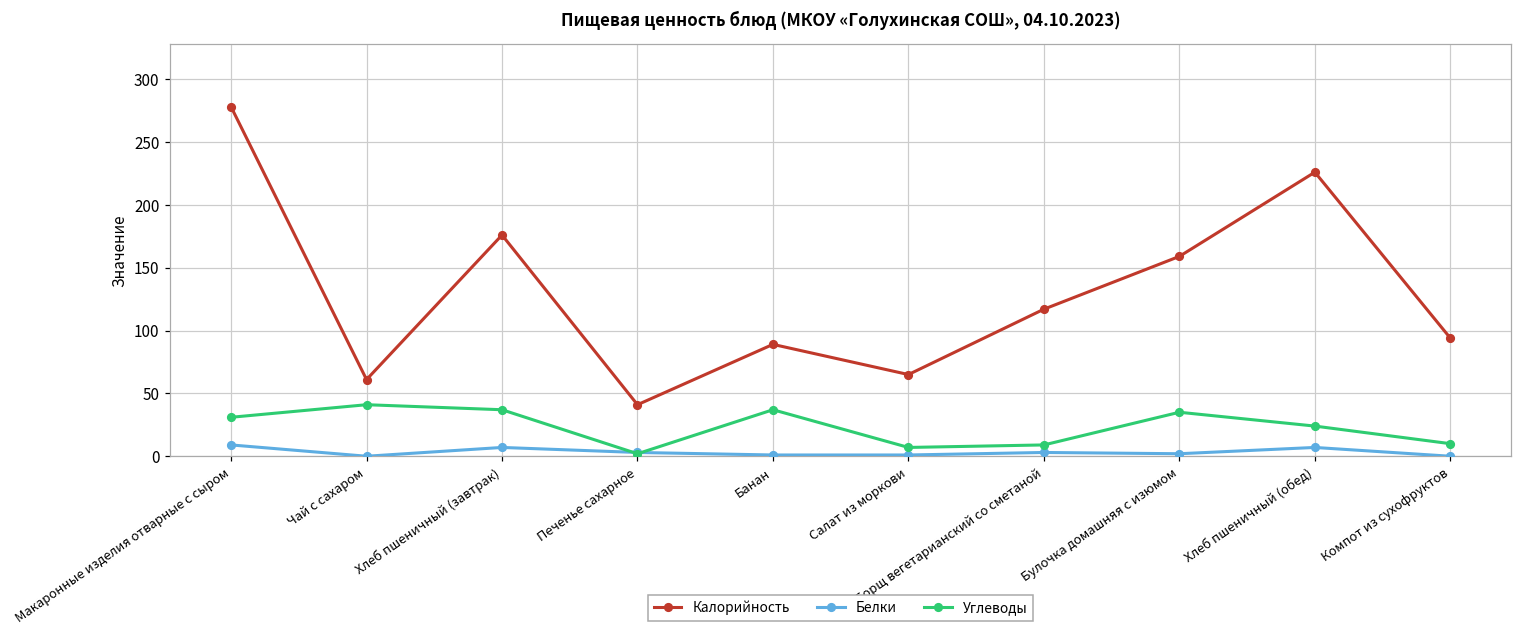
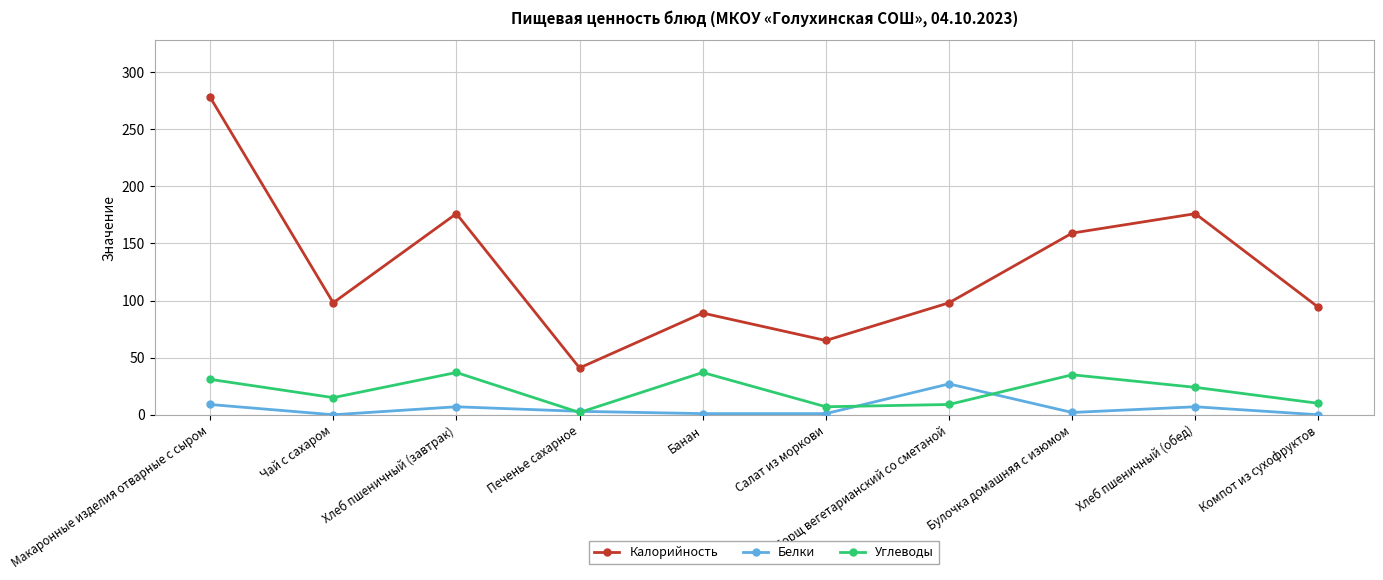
Калорийность, Чай с сахаром: 61 -> 98
Углеводы, Чай с сахаром: 41 -> 15
Калорийность, Борщ вегетарианский со сметаной: 117 -> 98
Белки, Борщ вегетарианский со сметаной: 3 -> 27
Калорийность, Хлеб пшеничный (обед): 226 -> 176
